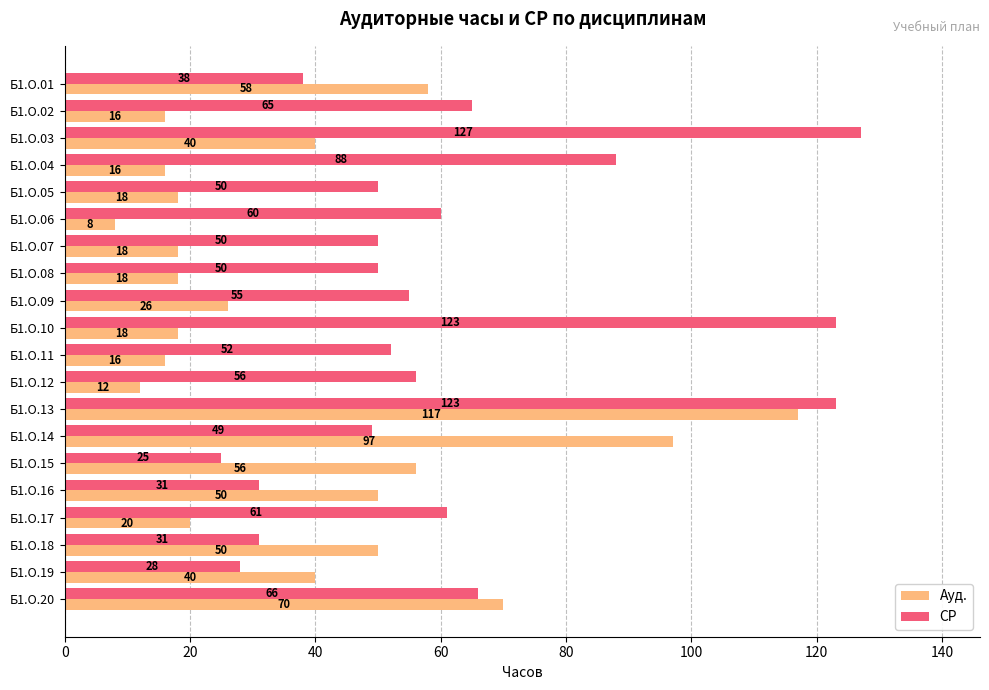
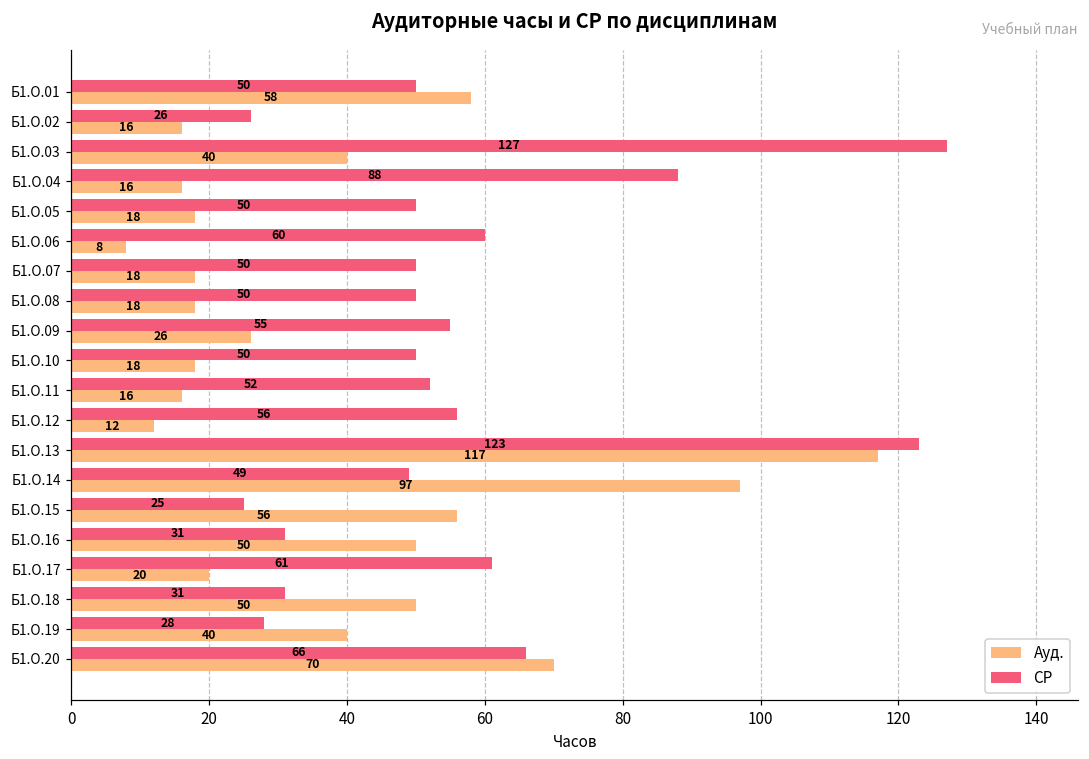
СР, Б1.О.01: 38 -> 50
СР, Б1.О.02: 65 -> 26
СР, Б1.О.10: 123 -> 50
